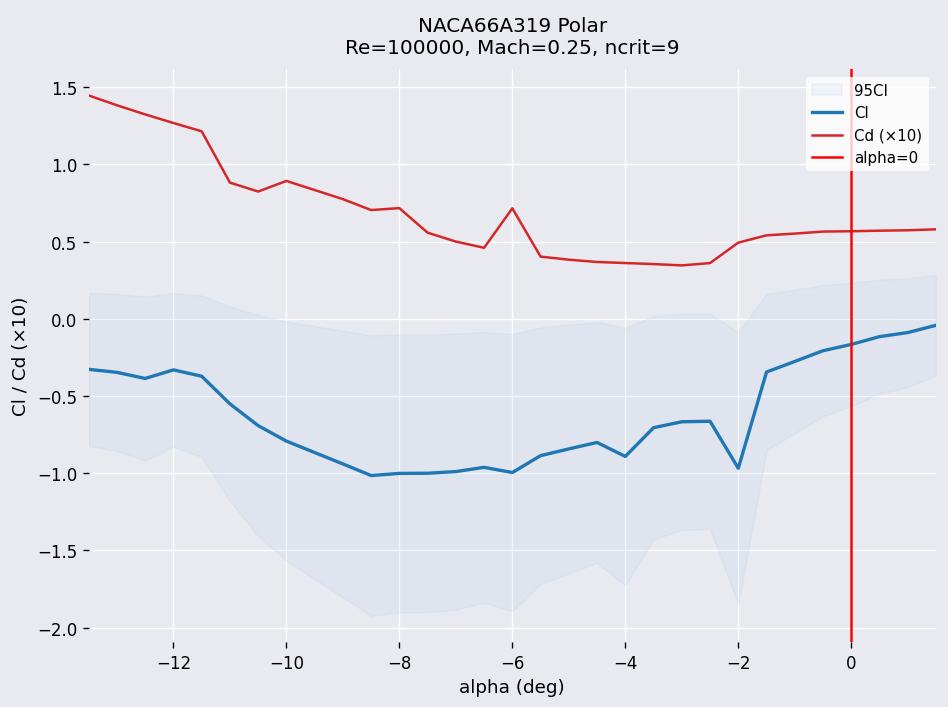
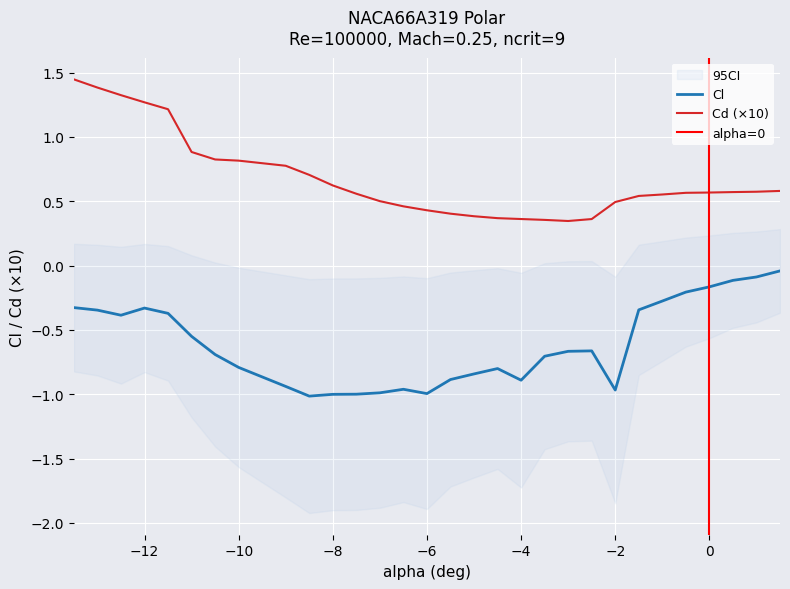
Cd (×10), −10: 0.89 -> 0.82
Cd (×10), −8: 0.72 -> 0.62
Cd (×10), −6: 0.72 -> 0.43
